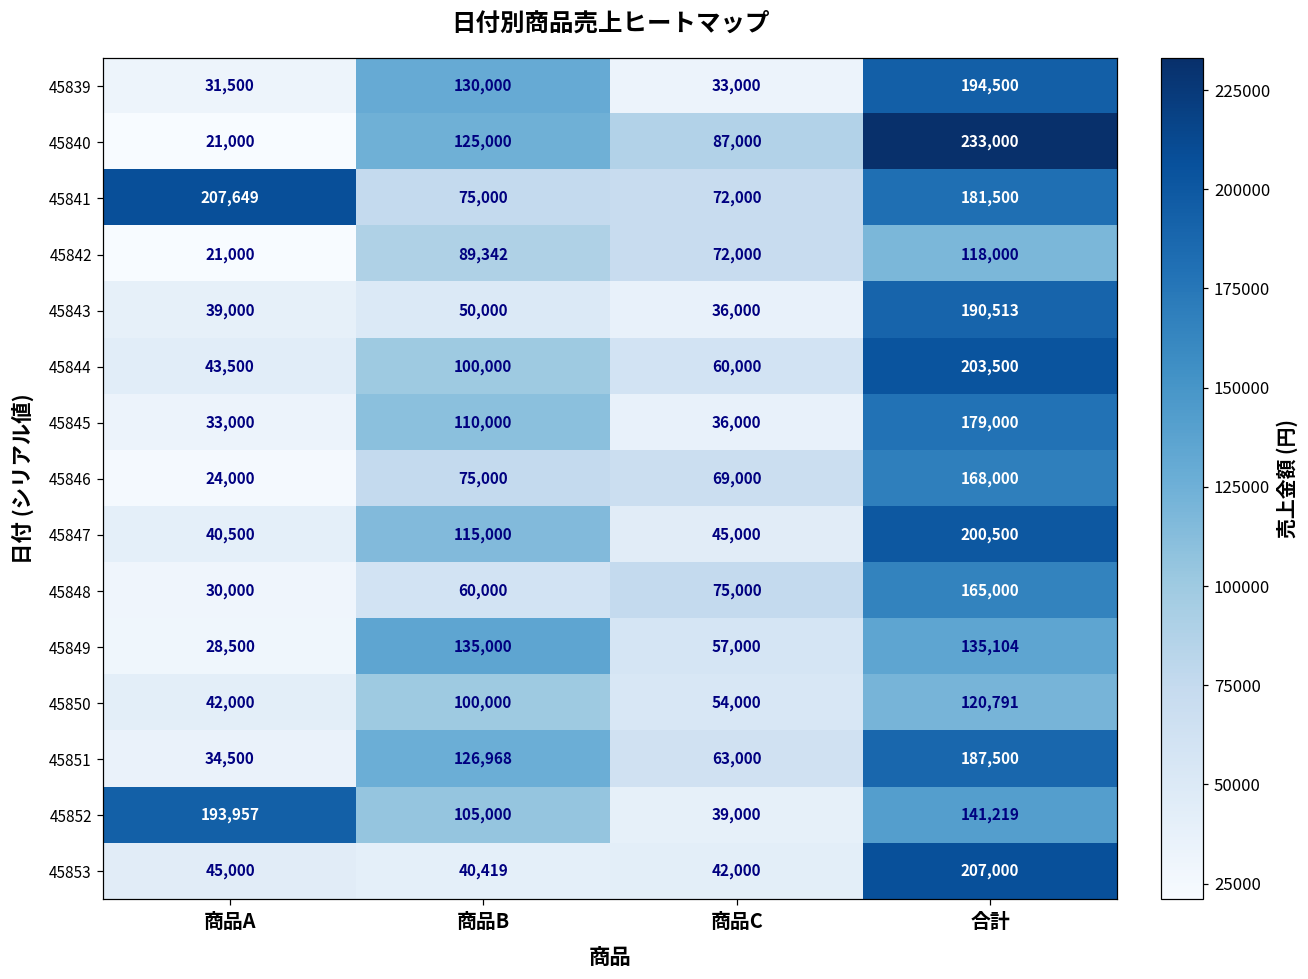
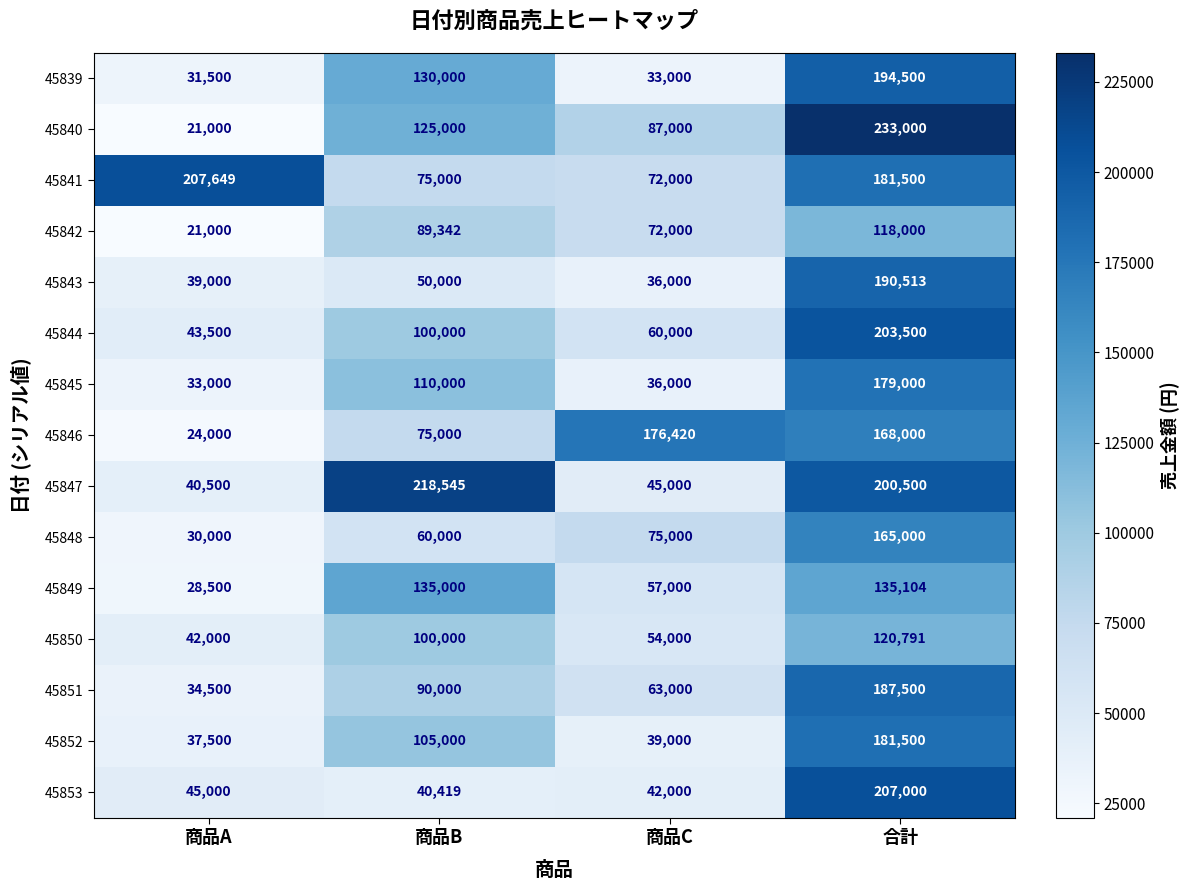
45846, 商品C: 69,000 -> 176,420
45847, 商品B: 115,000 -> 218,545
45851, 商品B: 126,968 -> 90,000
45852, 商品A: 193,957 -> 37,500
45852, 合計: 141,219 -> 181,500
